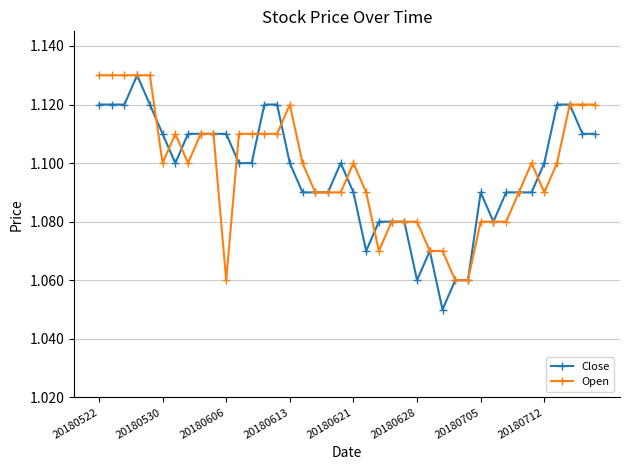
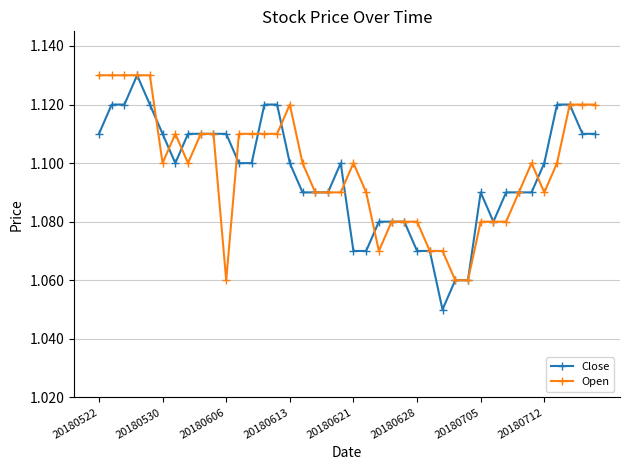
Close, 20180522: 1.12 -> 1.11
Close, 20180621: 1.09 -> 1.07
Close, 20180628: 1.06 -> 1.07
